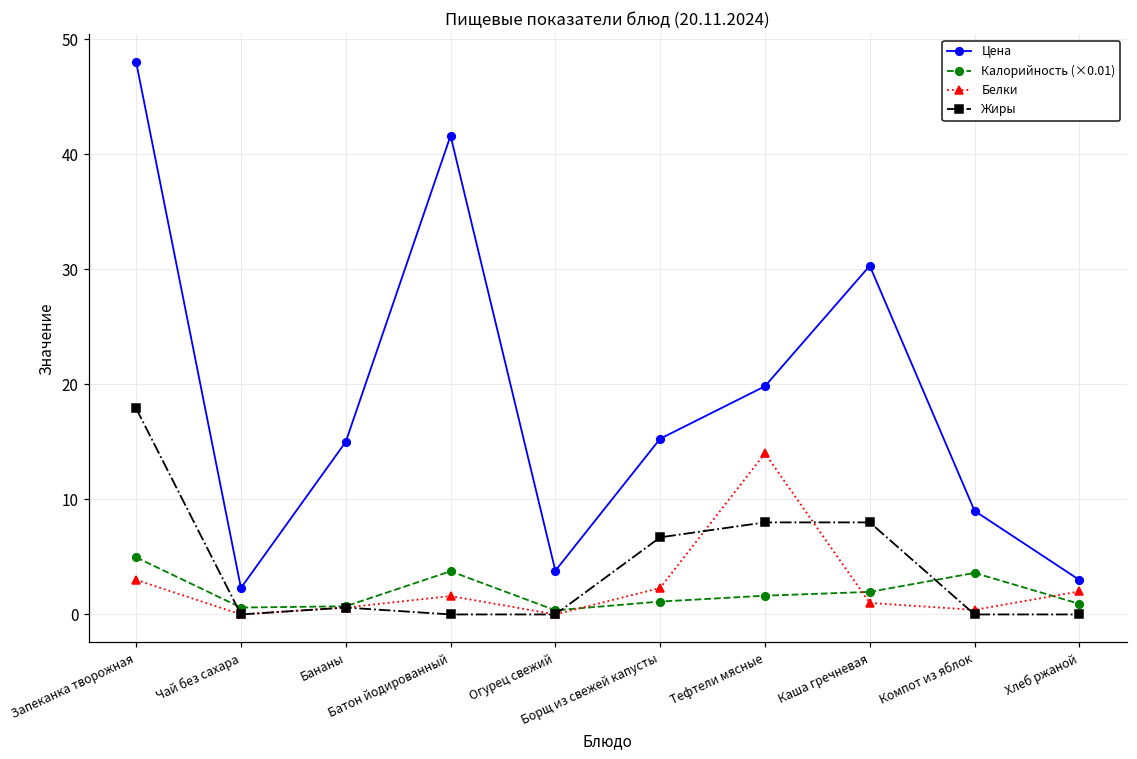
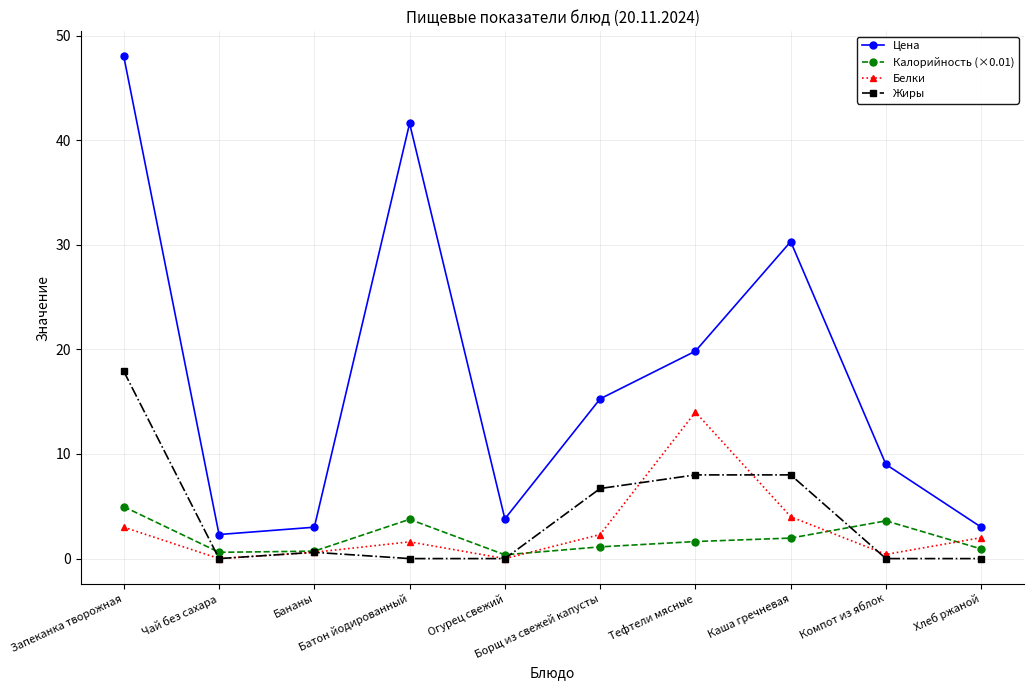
Цена, Бананы: 15 -> 3
Белки, Каша гречневая: 1 -> 4
